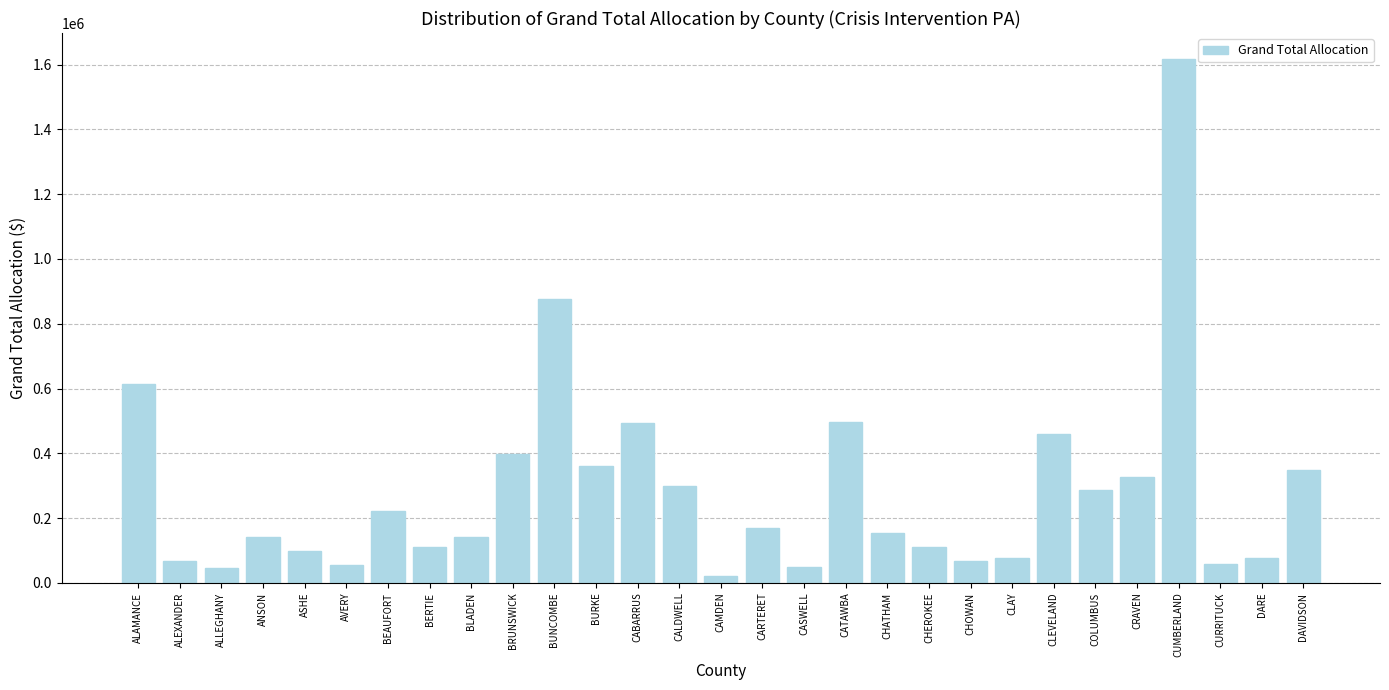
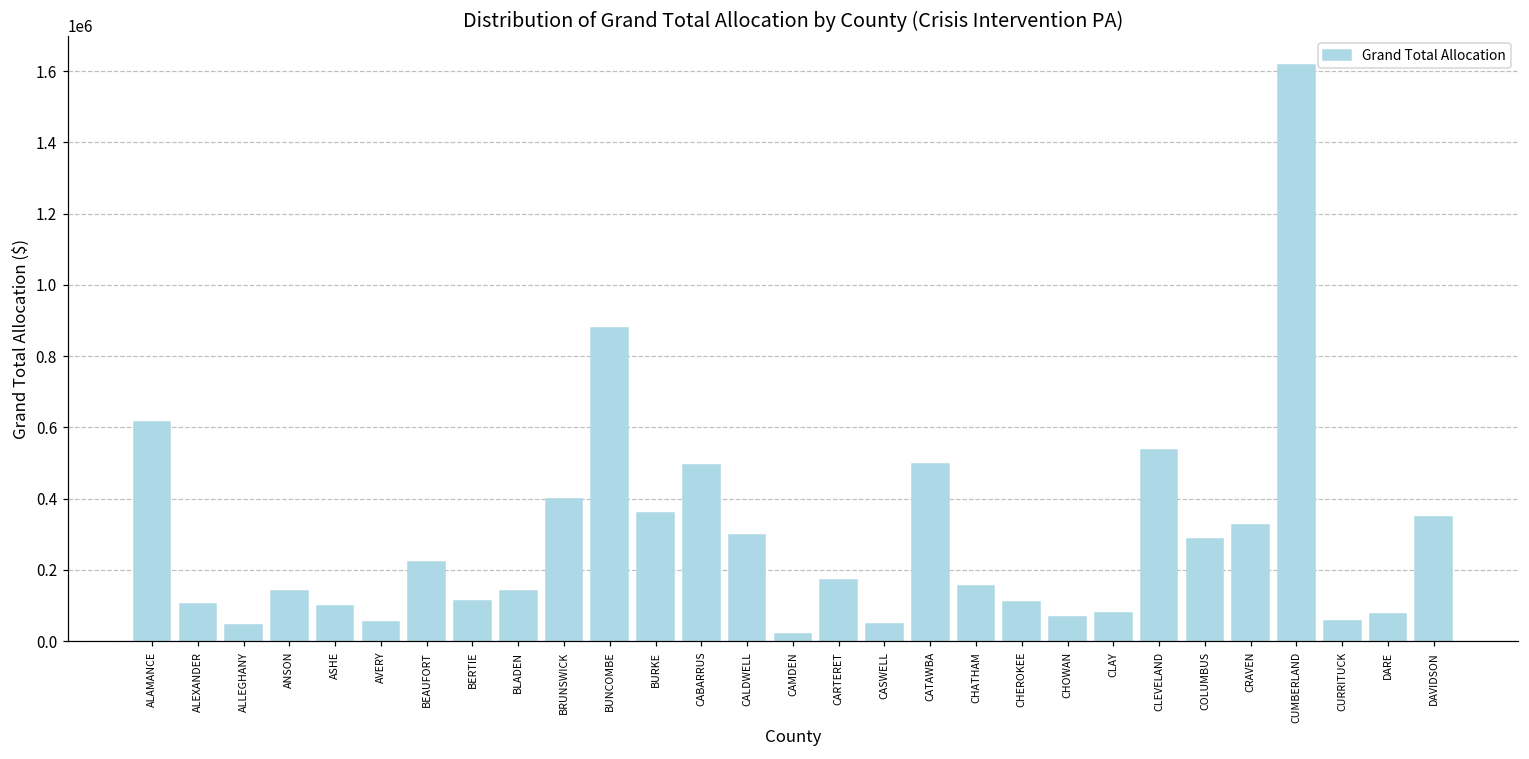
ALEXANDER: 70000 -> 110000
CLEVELAND: 460000 -> 540000
